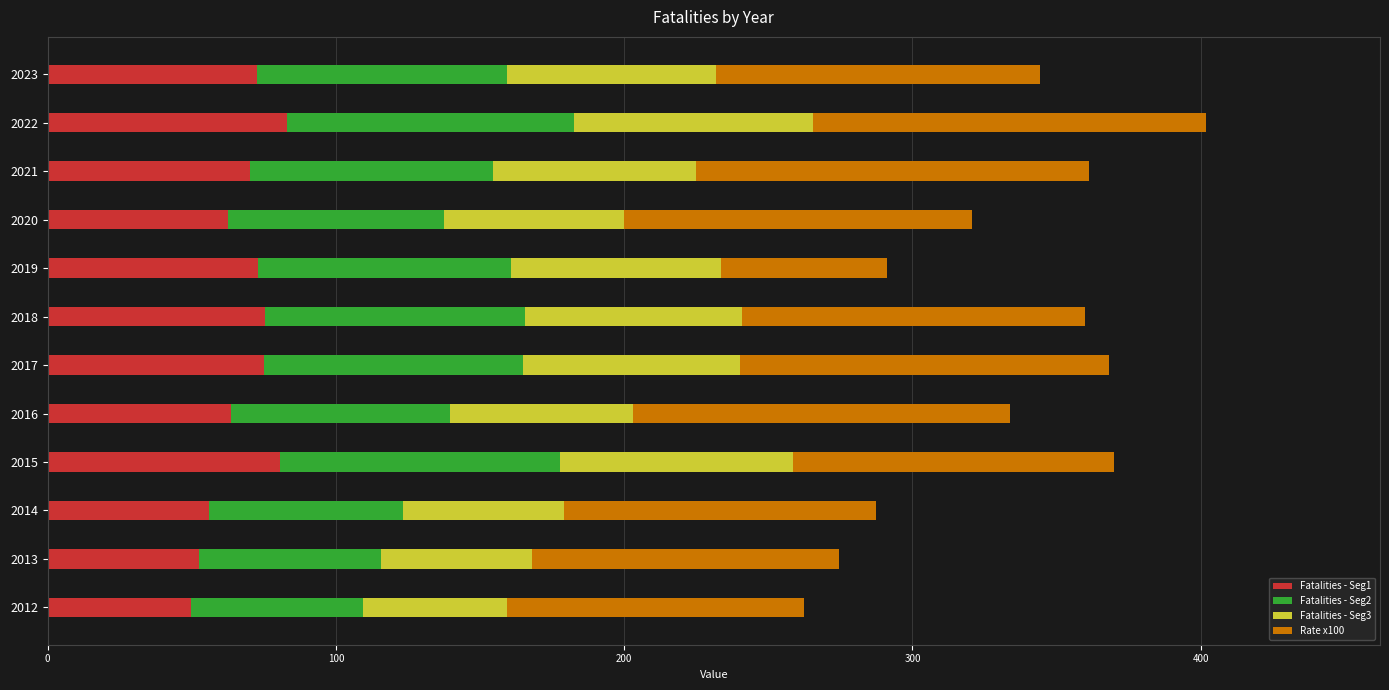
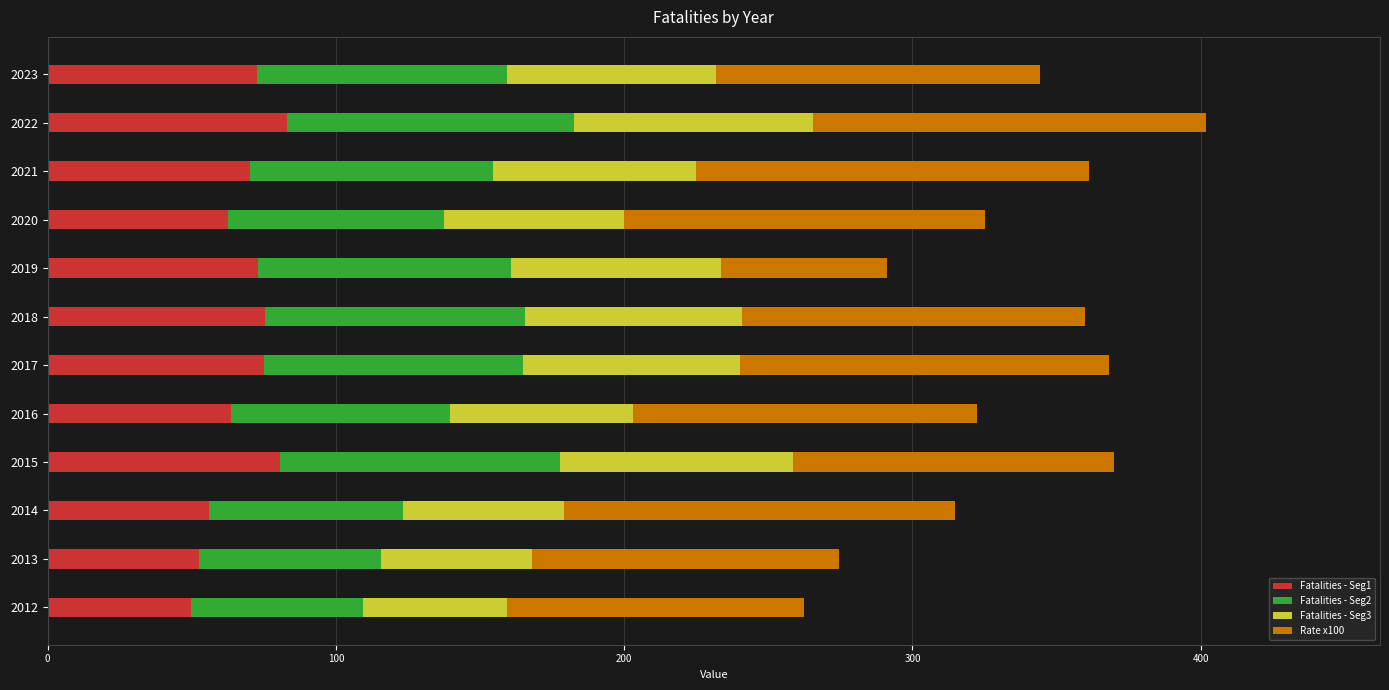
Rate x100, 2020: 121 -> 125
Rate x100, 2016: 131 -> 119
Rate x100, 2014: 108 -> 135
